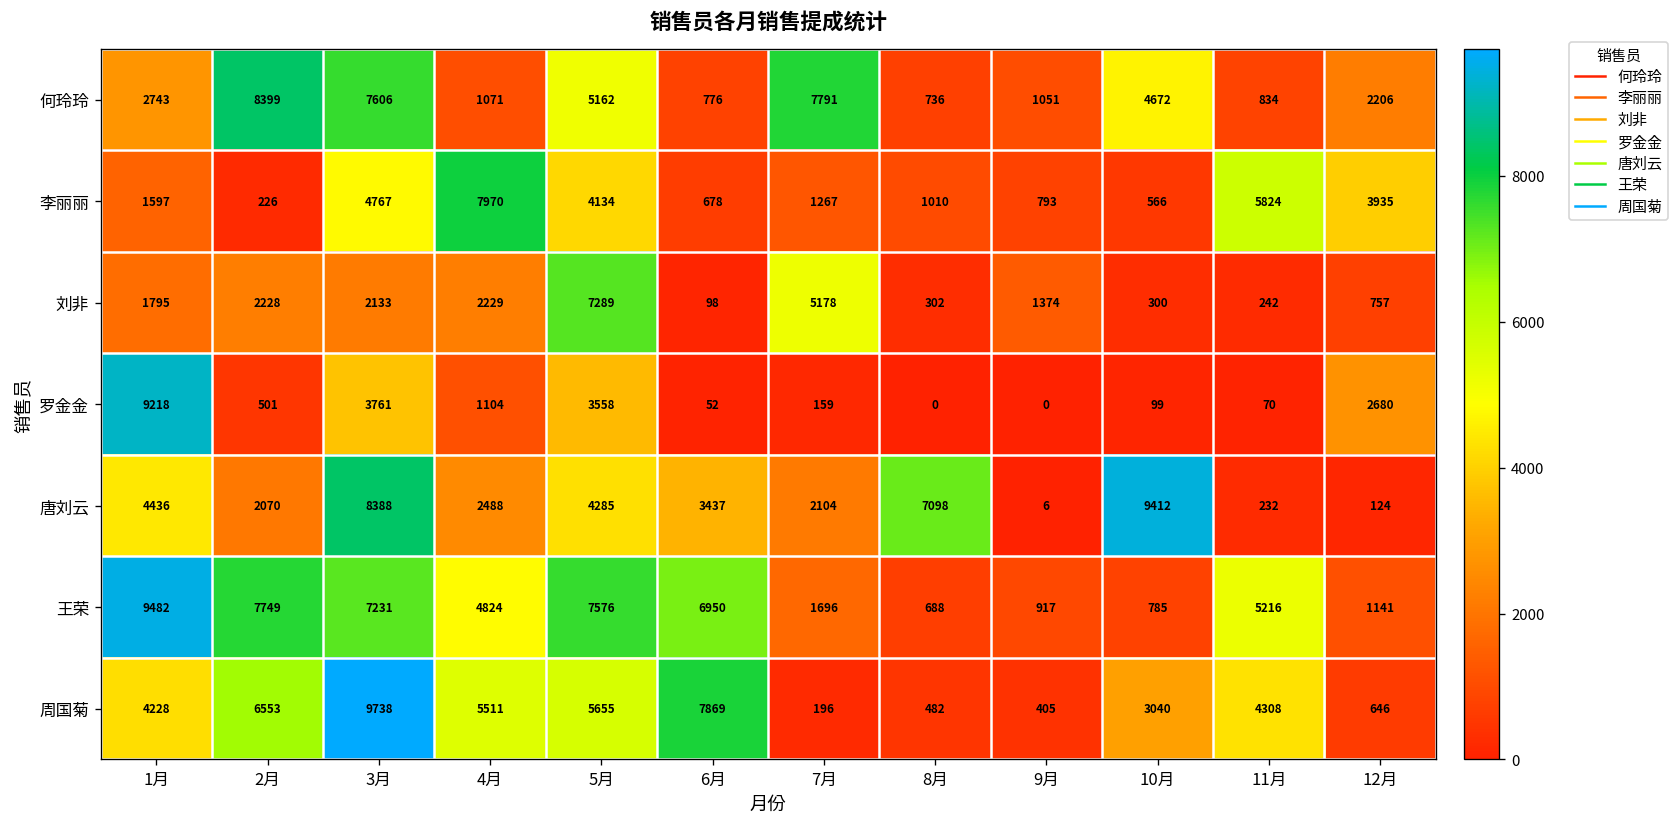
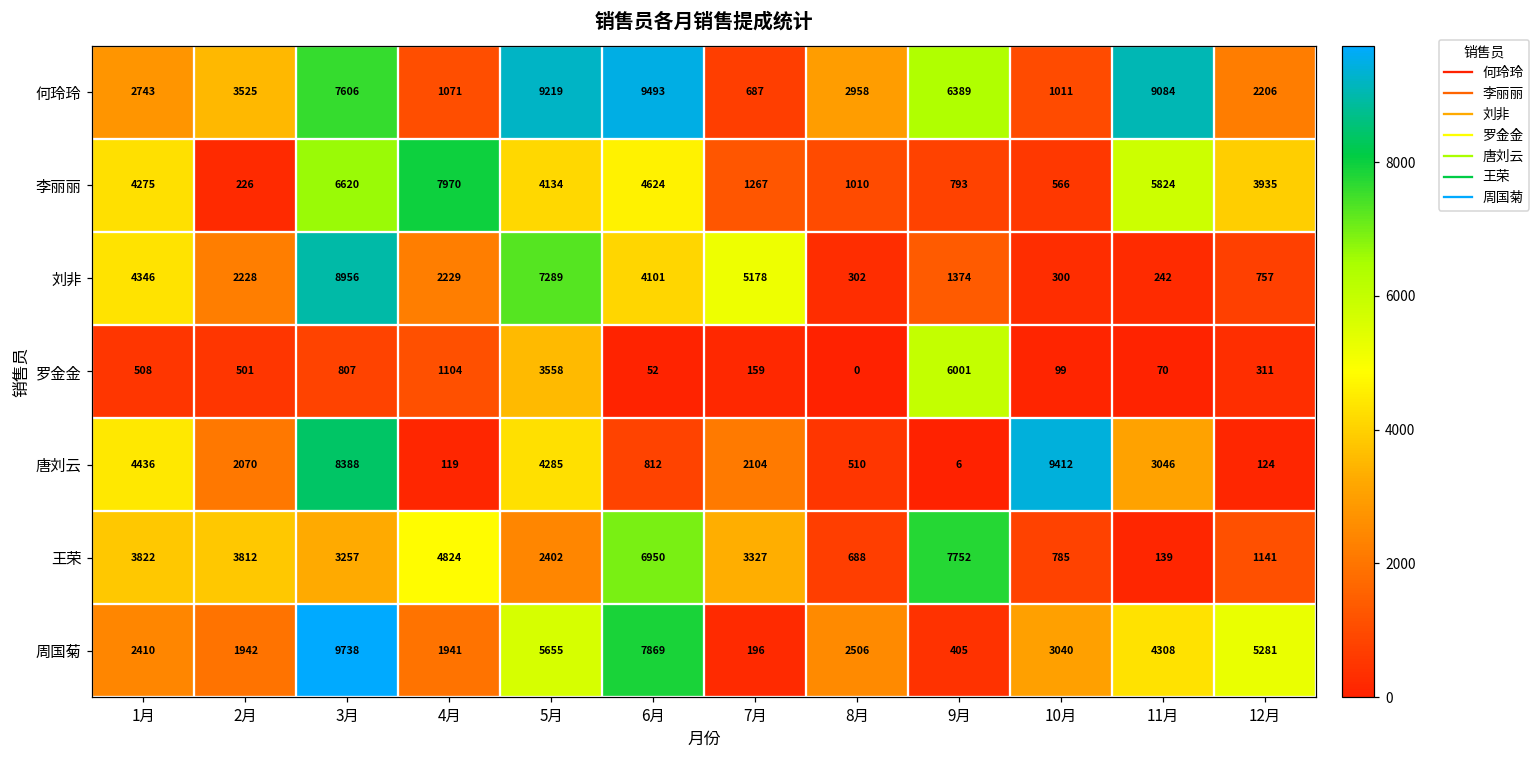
何玲玲, 2月: 8399 -> 3525
何玲玲, 5月: 5162 -> 9219
何玲玲, 6月: 776 -> 9493
何玲玲, 7月: 7791 -> 687
何玲玲, 8月: 736 -> 2958
何玲玲, 9月: 1051 -> 6389
何玲玲, 10月: 4672 -> 1011
何玲玲, 11月: 834 -> 9084
李丽丽, 1月: 1597 -> 4275
李丽丽, 3月: 4767 -> 6620
李丽丽, 6月: 678 -> 4624
刘非, 1月: 1795 -> 4346
刘非, 3月: 2133 -> 8956
刘非, 6月: 98 -> 4101
罗金金, 1月: 9218 -> 508
罗金金, 3月: 3761 -> 807
罗金金, 9月: 0 -> 6001
罗金金, 12月: 2680 -> 311
唐刘云, 4月: 2488 -> 119
唐刘云, 6月: 3437 -> 812
唐刘云, 8月: 7098 -> 510
唐刘云, 11月: 232 -> 3046
王荣, 1月: 9482 -> 3822
王荣, 2月: 7749 -> 3812
王荣, 3月: 7231 -> 3257
王荣, 5月: 7576 -> 2402
王荣, 7月: 1696 -> 3327
王荣, 9月: 917 -> 7752
王荣, 11月: 5216 -> 139
周国菊, 1月: 4228 -> 2410
周国菊, 2月: 6553 -> 1942
周国菊, 4月: 5511 -> 1941
周国菊, 8月: 482 -> 2506
周国菊, 12月: 646 -> 5281
